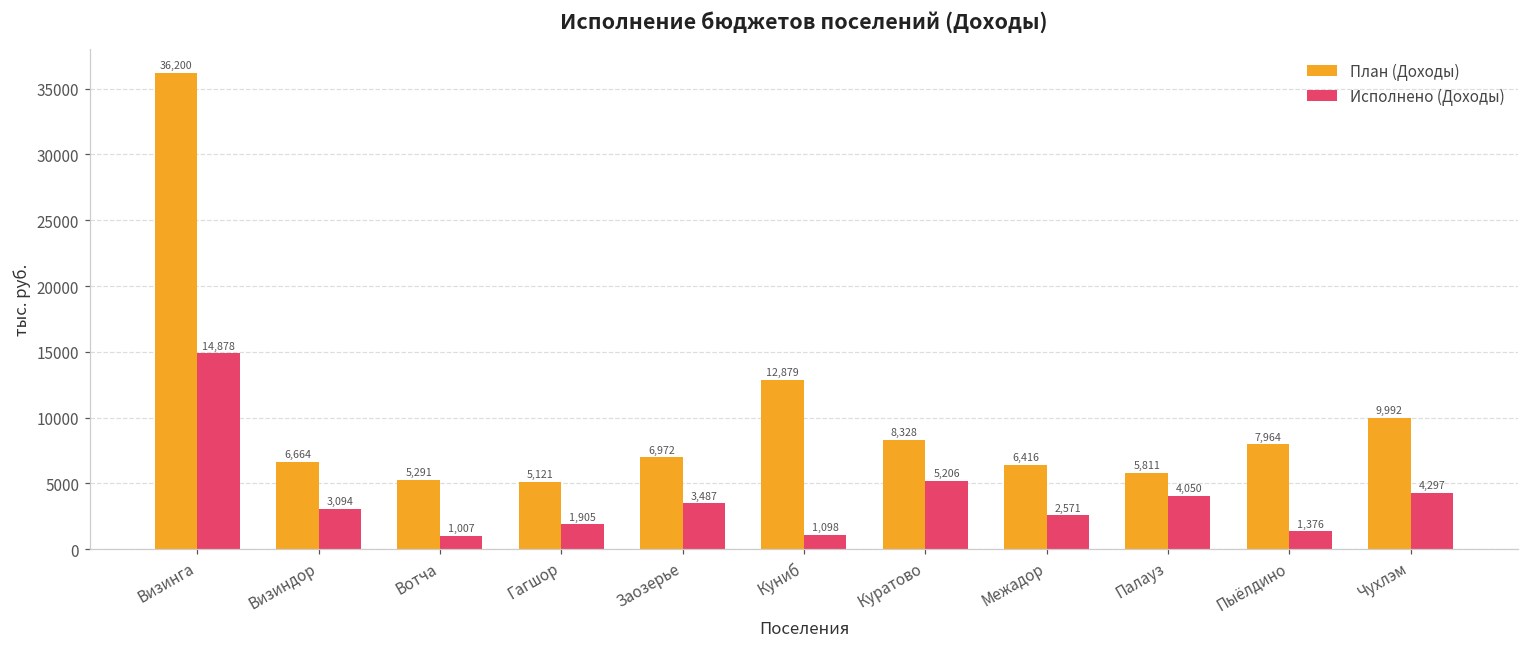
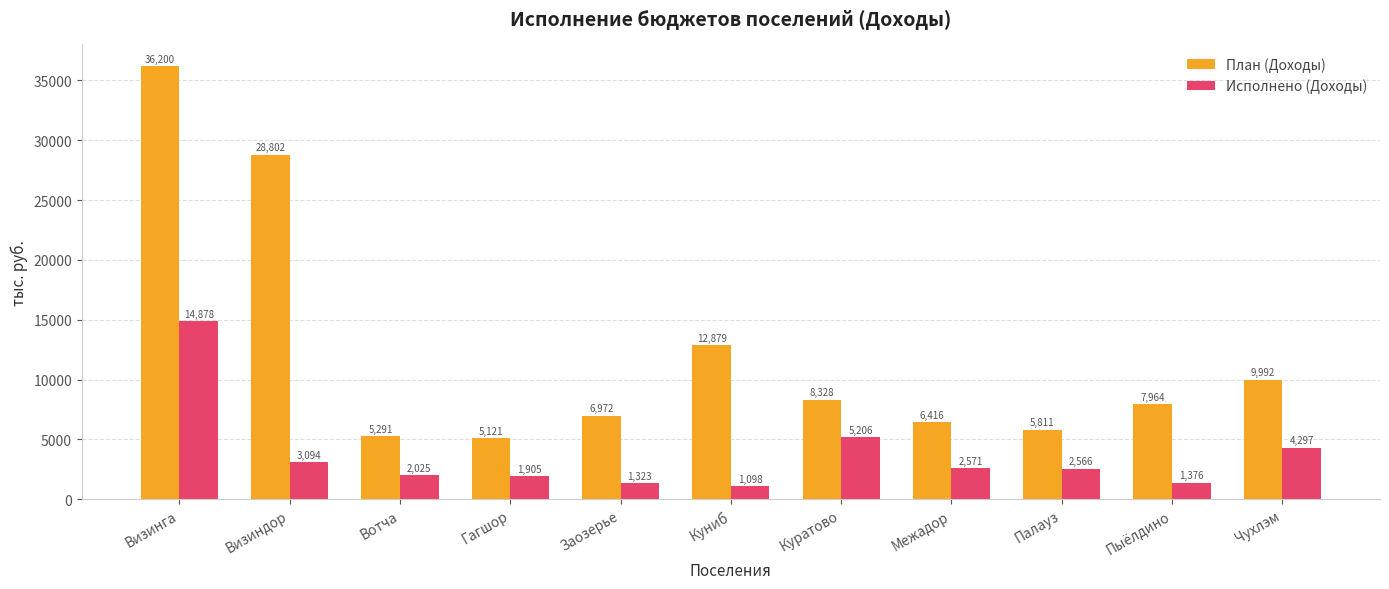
План (Доходы), Визиндор: 6,664 -> 28,802
Исполнено (Доходы), Вотча: 1,007 -> 2,025
Исполнено (Доходы), Заозерье: 3,487 -> 1,323
Исполнено (Доходы), Палауз: 4,050 -> 2,566
